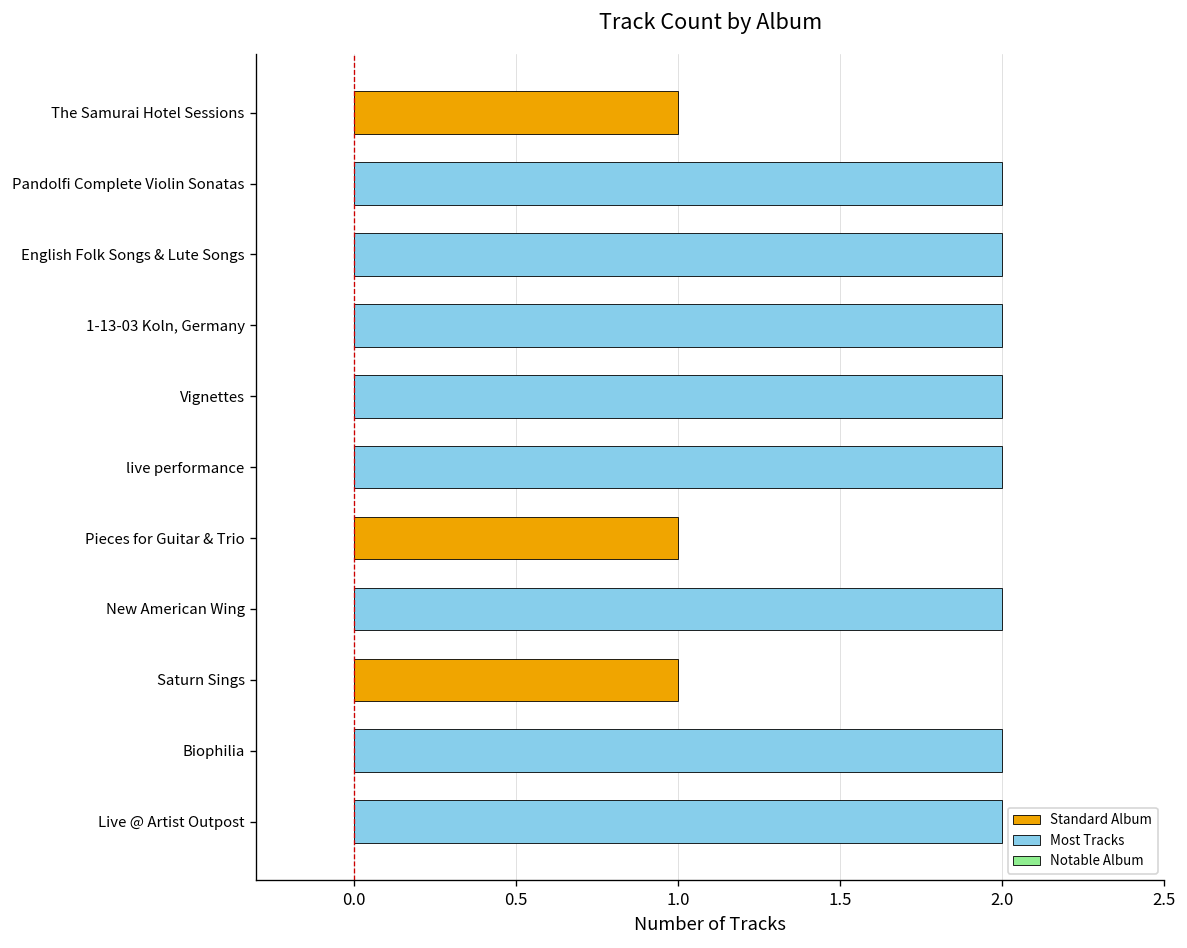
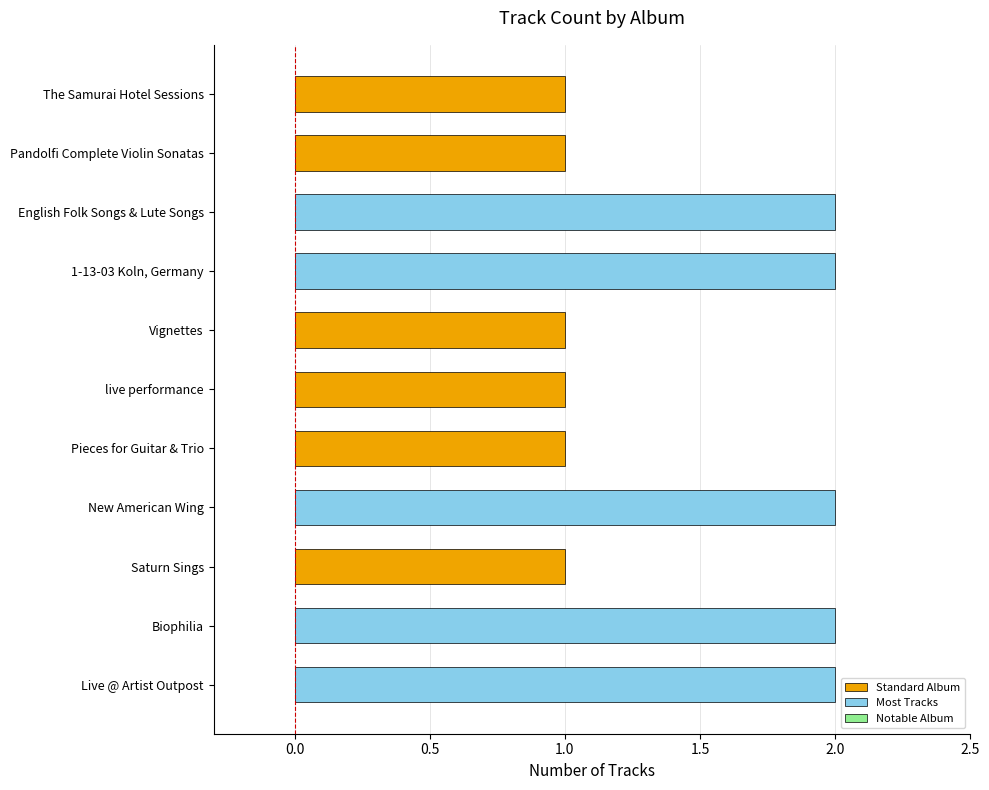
Pandolfi Complete Violin Sonatas: 2 -> 1
Vignettes: 2 -> 1
live performance: 2 -> 1
